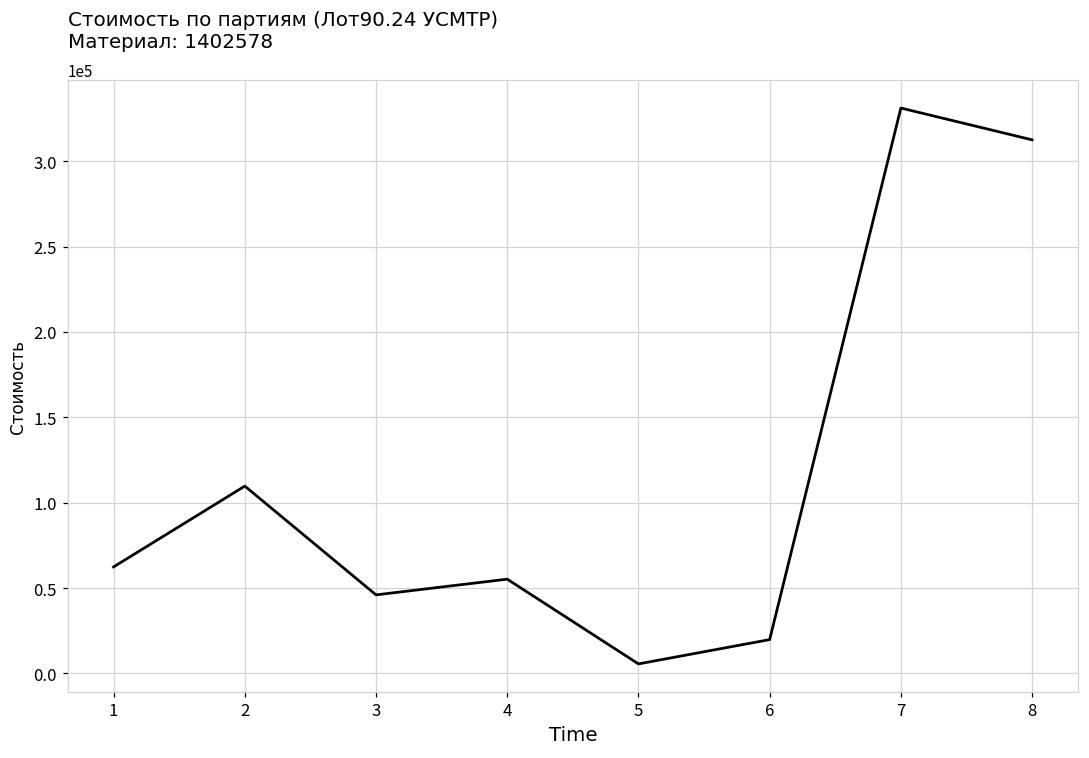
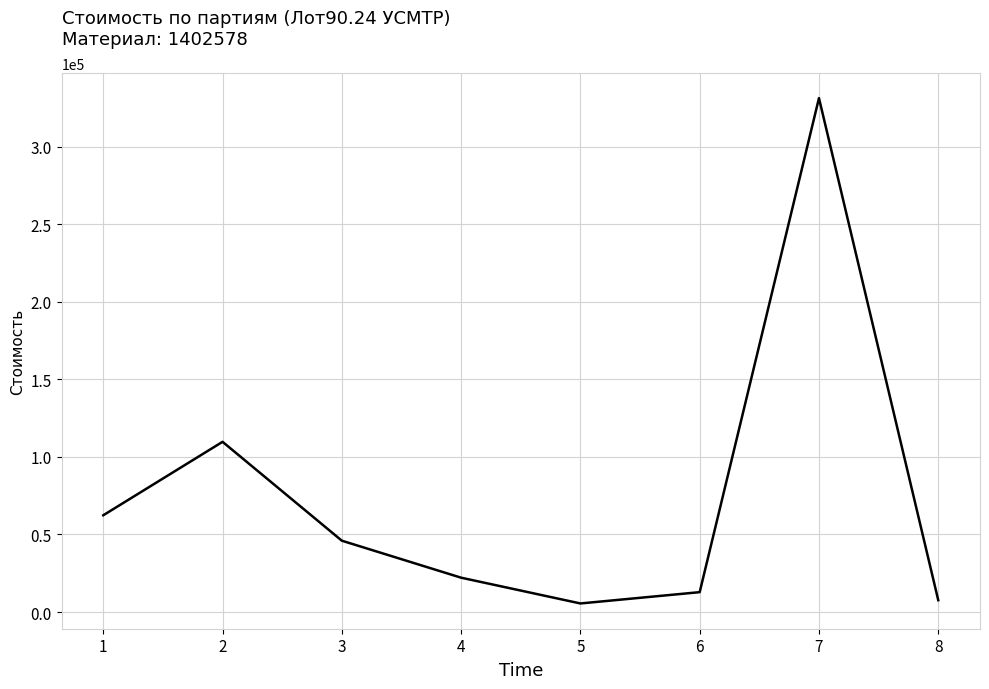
4: 55000 -> 22000
6: 20000 -> 13000
8: 313000 -> 8000
